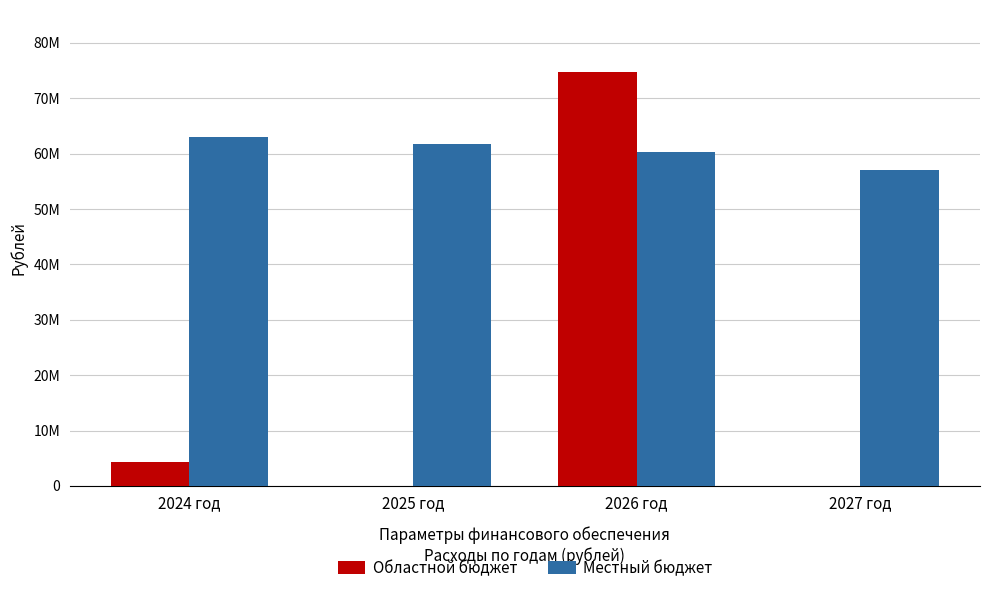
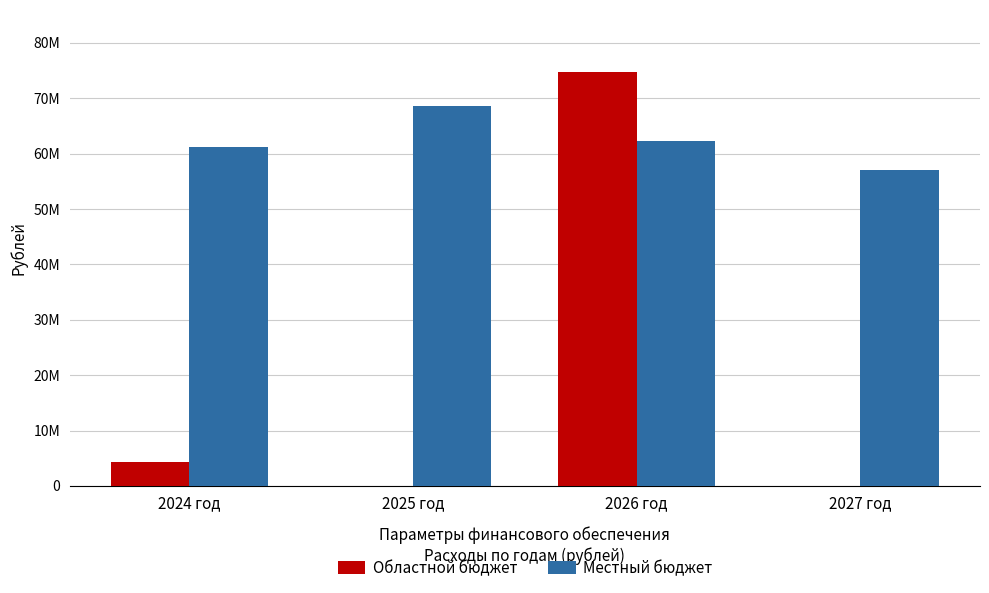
Местный бюджет, 2024 год: 63000000 -> 61000000
Местный бюджет, 2025 год: 62000000 -> 69000000
Местный бюджет, 2026 год: 60000000 -> 62000000
